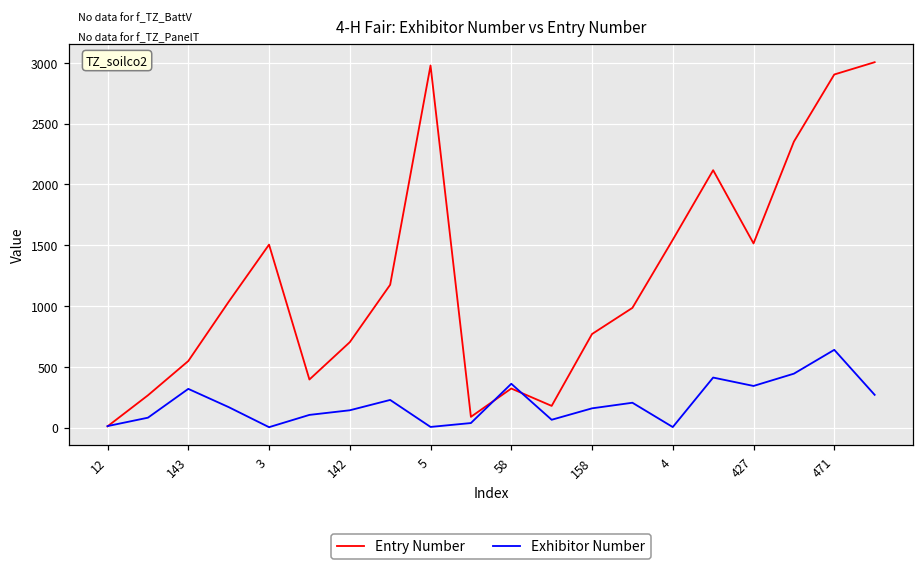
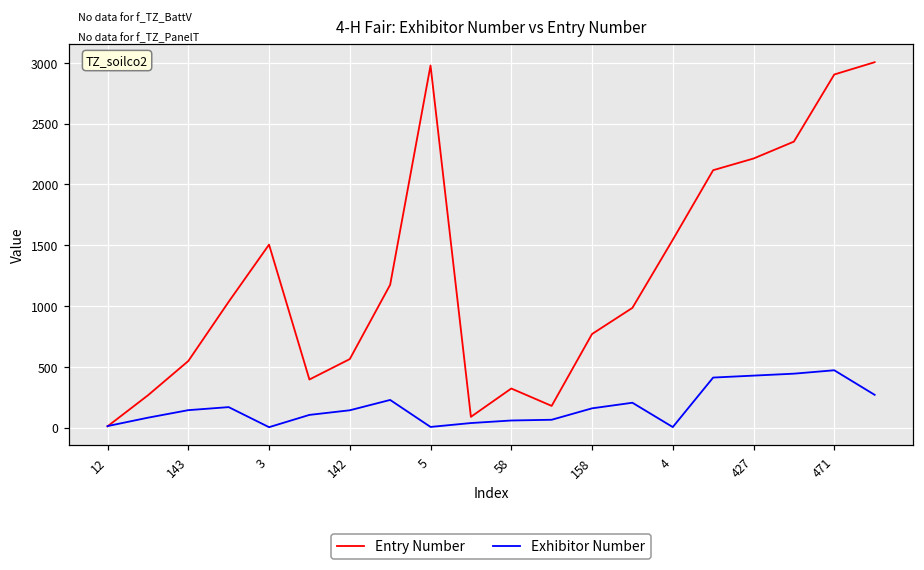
Exhibitor Number, 143: 320 -> 140
Entry Number, 142: 700 -> 560
Exhibitor Number, 58: 360 -> 60
Entry Number, 427: 1510 -> 2210
Exhibitor Number, 427: 340 -> 430
Exhibitor Number, 471: 640 -> 470
